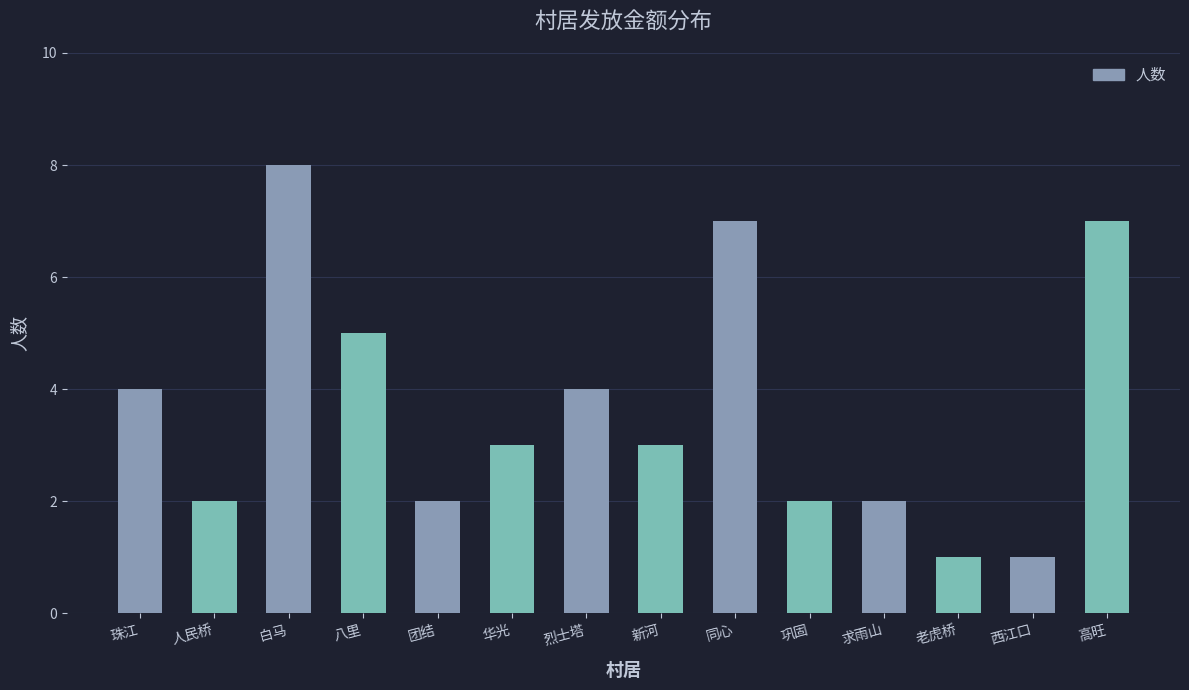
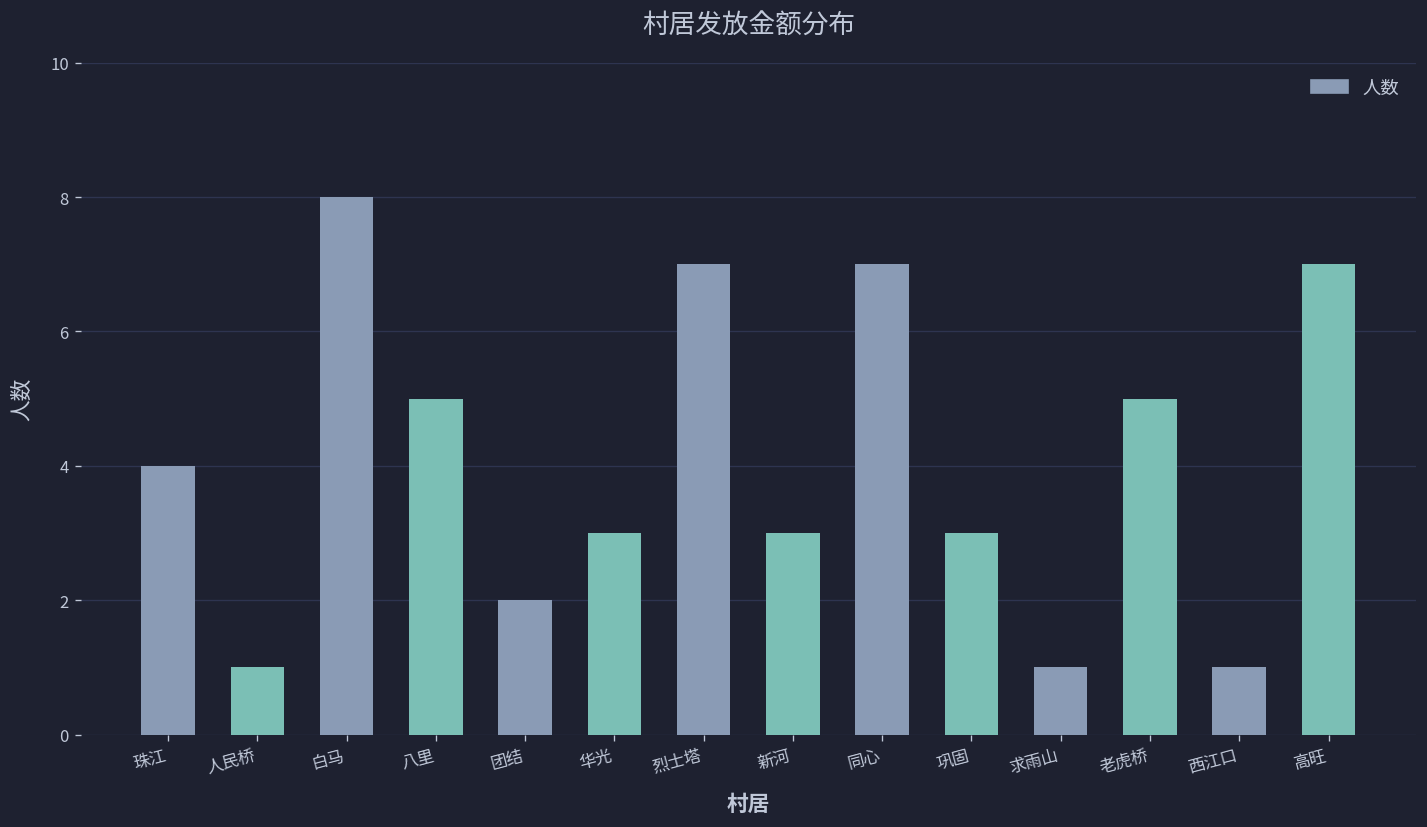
人民桥: 2 -> 1
烈士塔: 4 -> 7
巩固: 2 -> 3
求雨山: 2 -> 1
老虎桥: 1 -> 5
